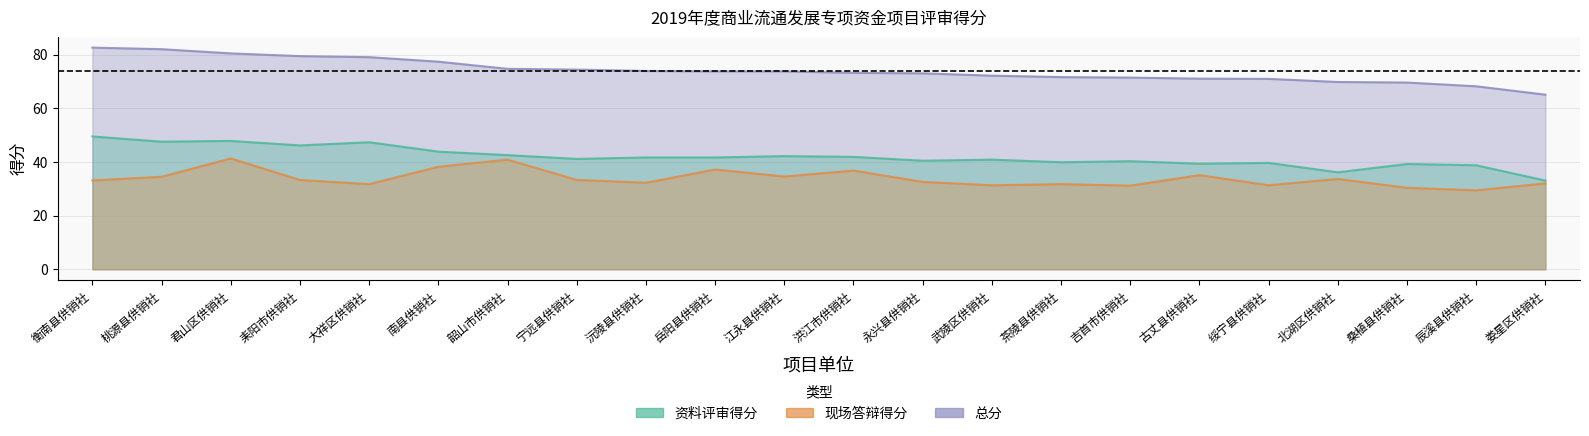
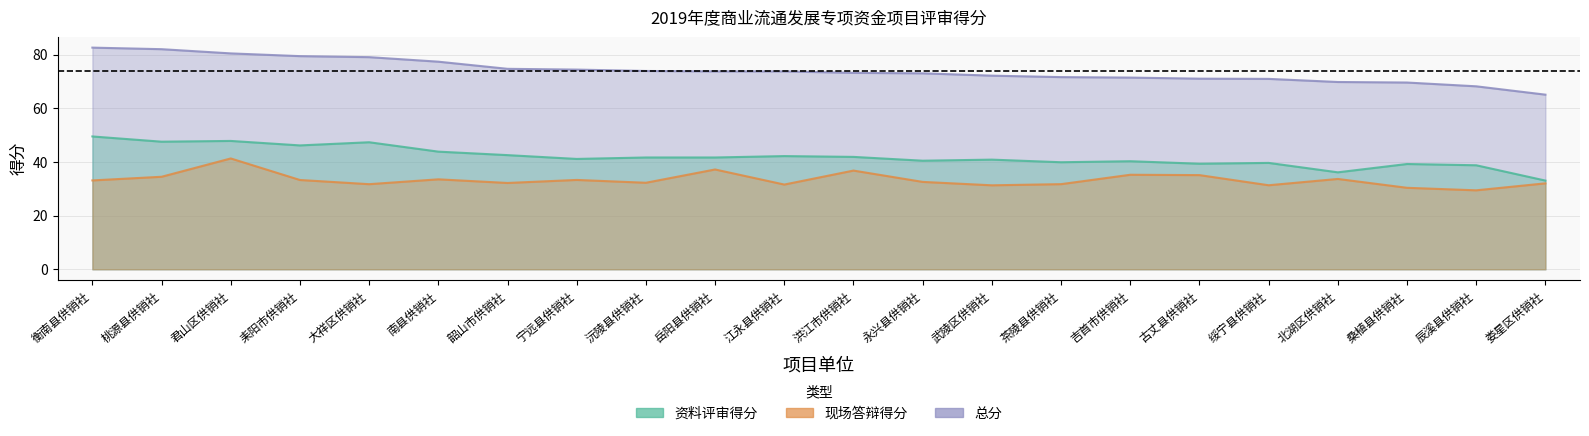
现场答辩得分, 南县供销社: 38 -> 34
现场答辩得分, 韶山市供销社: 41 -> 32
现场答辩得分, 江永县供销社: 35 -> 32
现场答辩得分, 吉首市供销社: 31 -> 35
